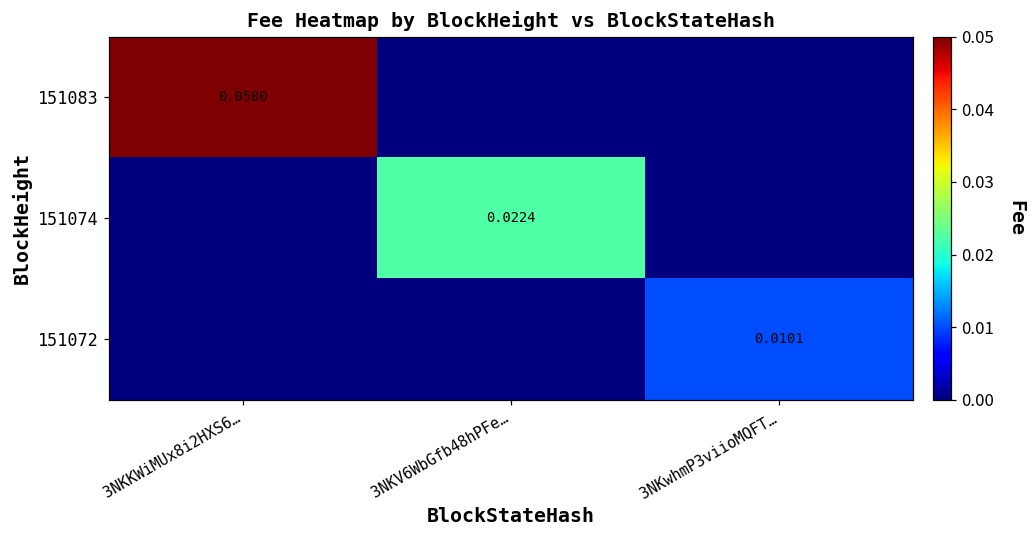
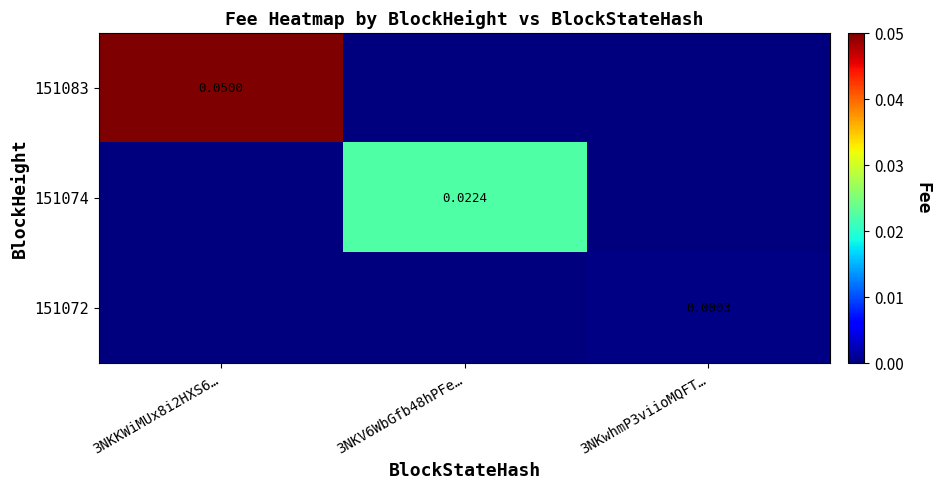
151072, 3NKwhmP3viioMQFT…: 0.0101 -> 0.0003
